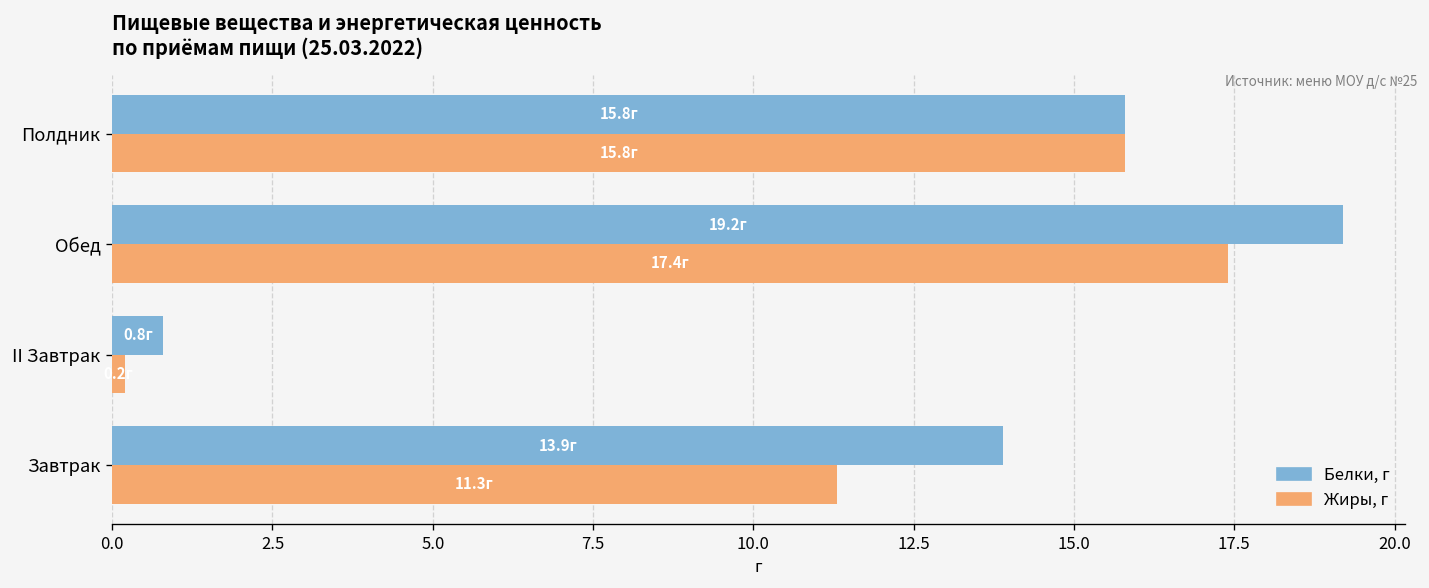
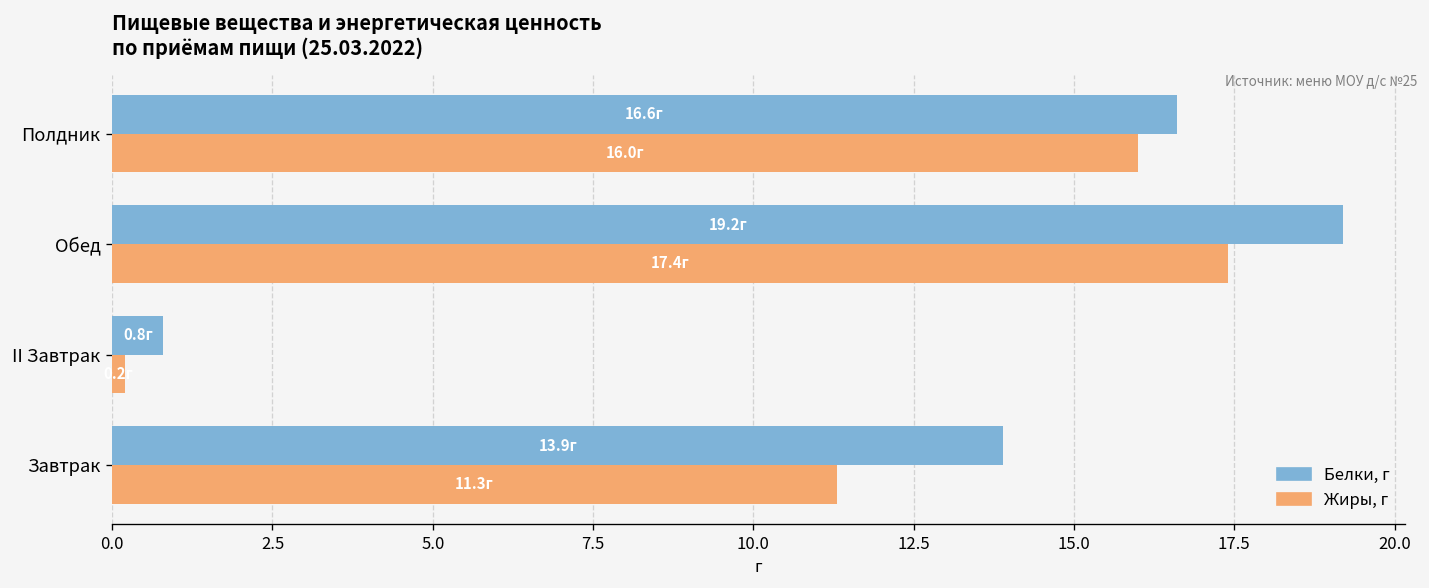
Белки, г, Полдник: 15.8г -> 16.6г
Жиры, г, Полдник: 15.8г -> 16.0г
